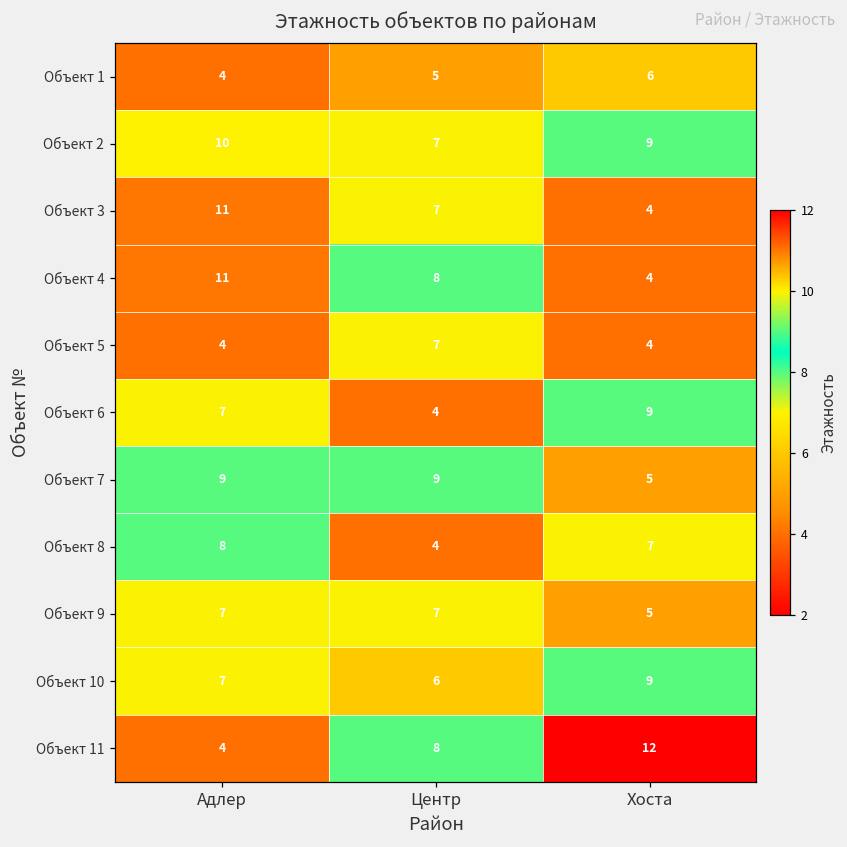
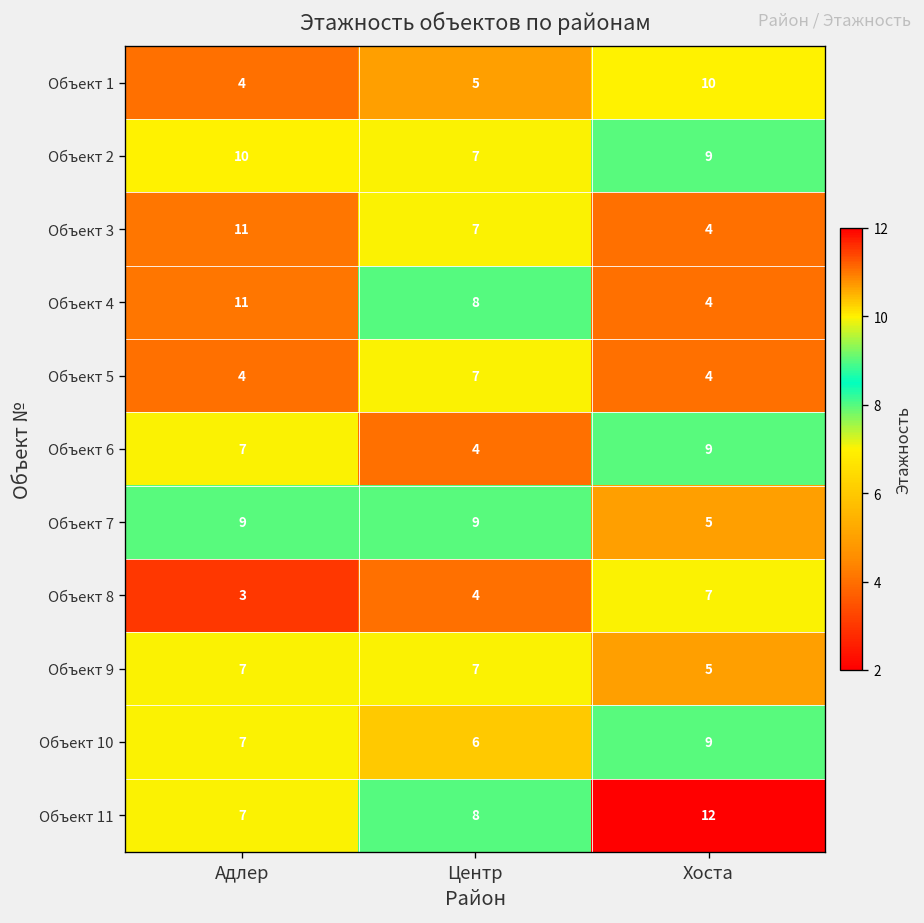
Объект 1, Хоста: 6 -> 10
Объект 8, Адлер: 8 -> 3
Объект 11, Адлер: 4 -> 7
